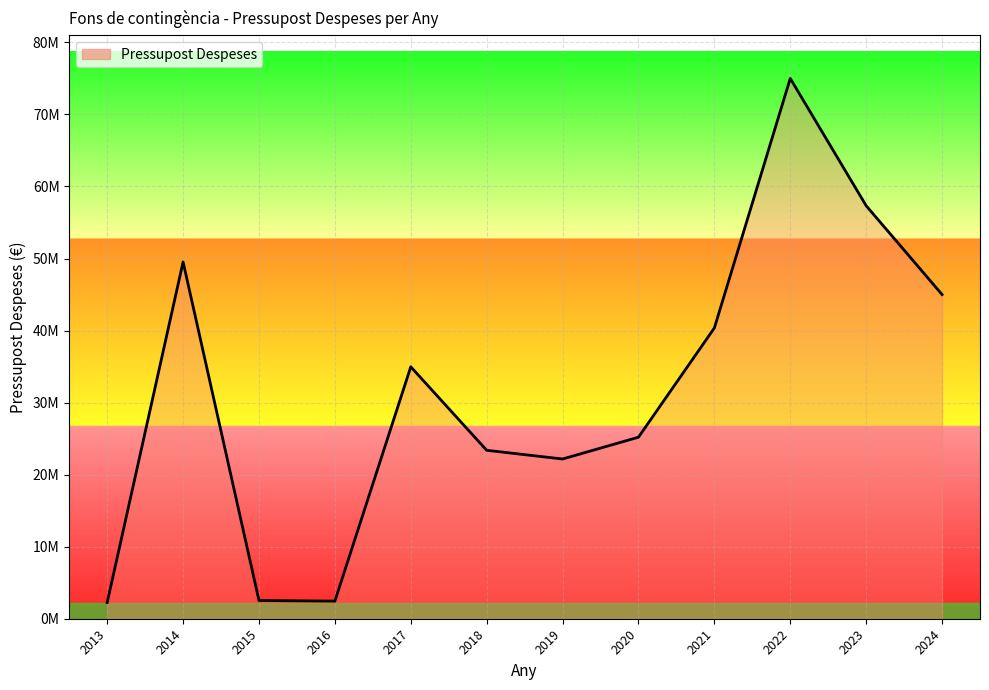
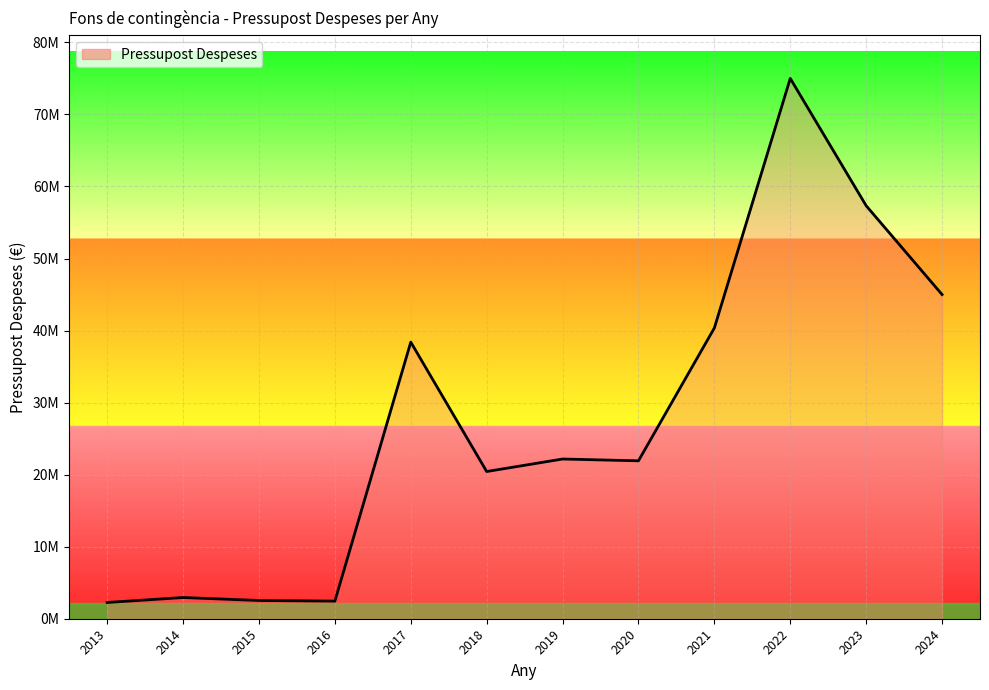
2014: 50000000 -> 3000000
2017: 35000000 -> 38000000
2018: 23000000 -> 20000000
2020: 25000000 -> 22000000
